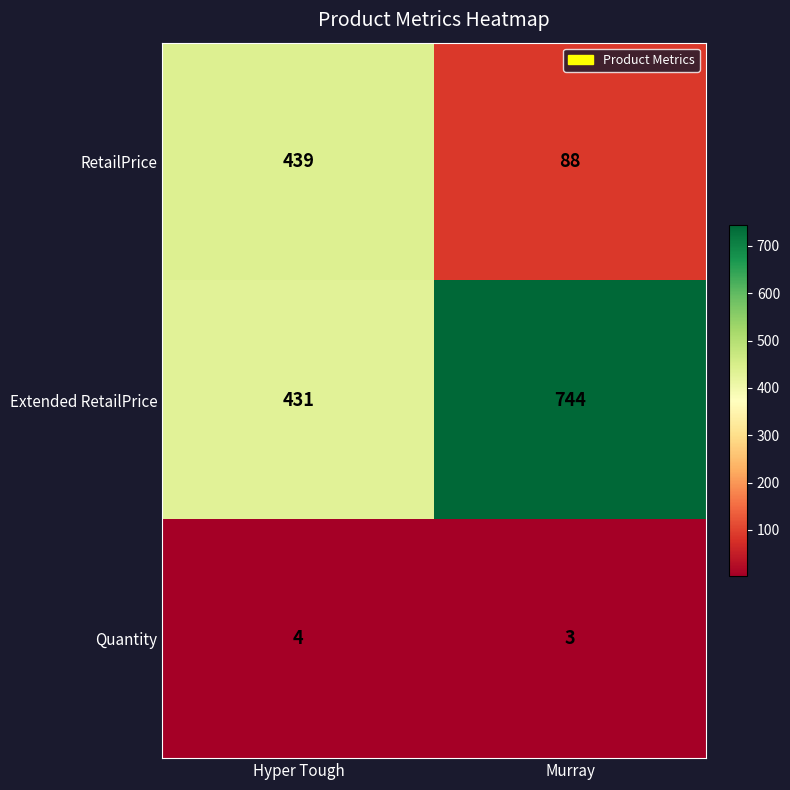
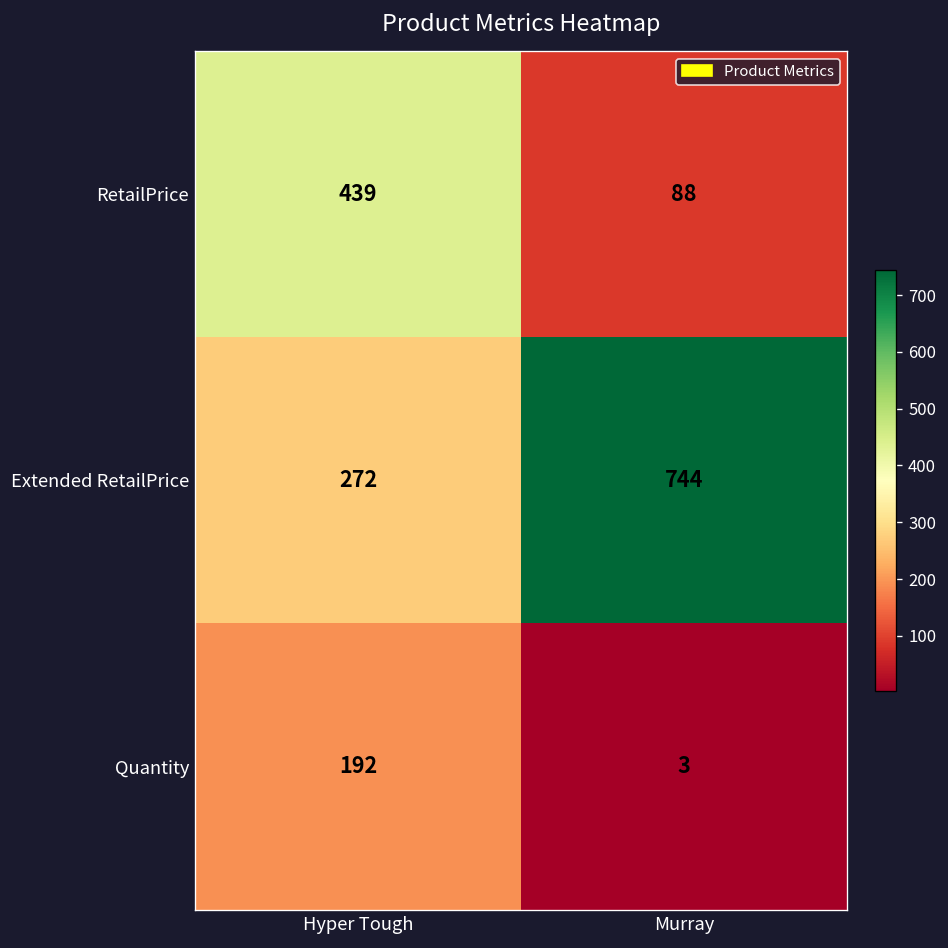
Extended RetailPrice, Hyper Tough: 431 -> 272
Quantity, Hyper Tough: 4 -> 192
